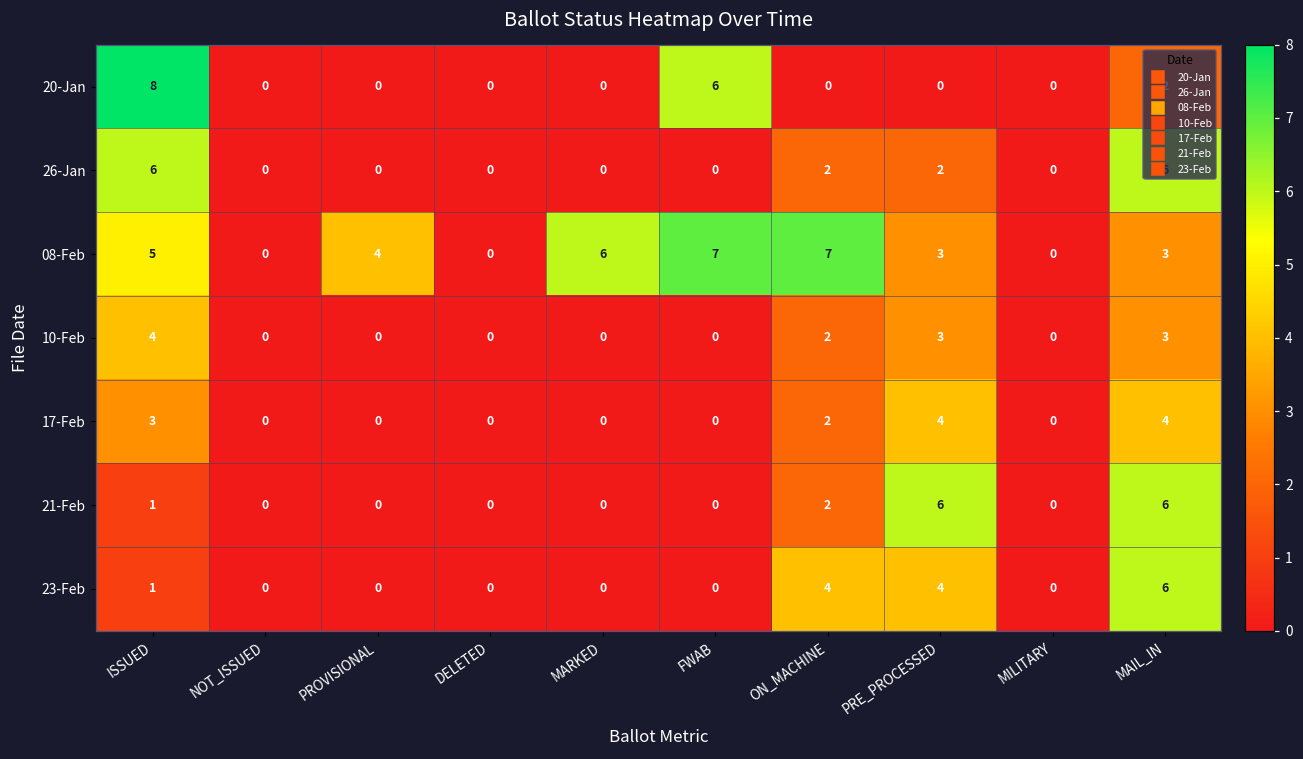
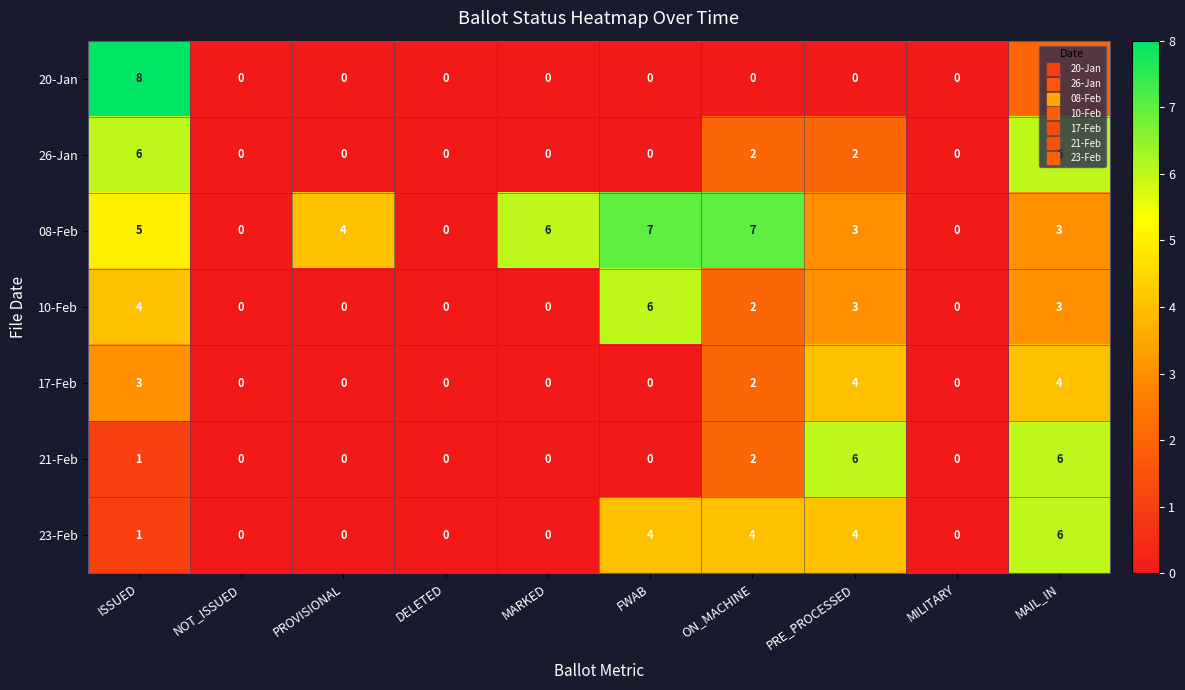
20-Jan, FWAB: 6 -> 0
10-Feb, FWAB: 0 -> 6
23-Feb, FWAB: 0 -> 4
